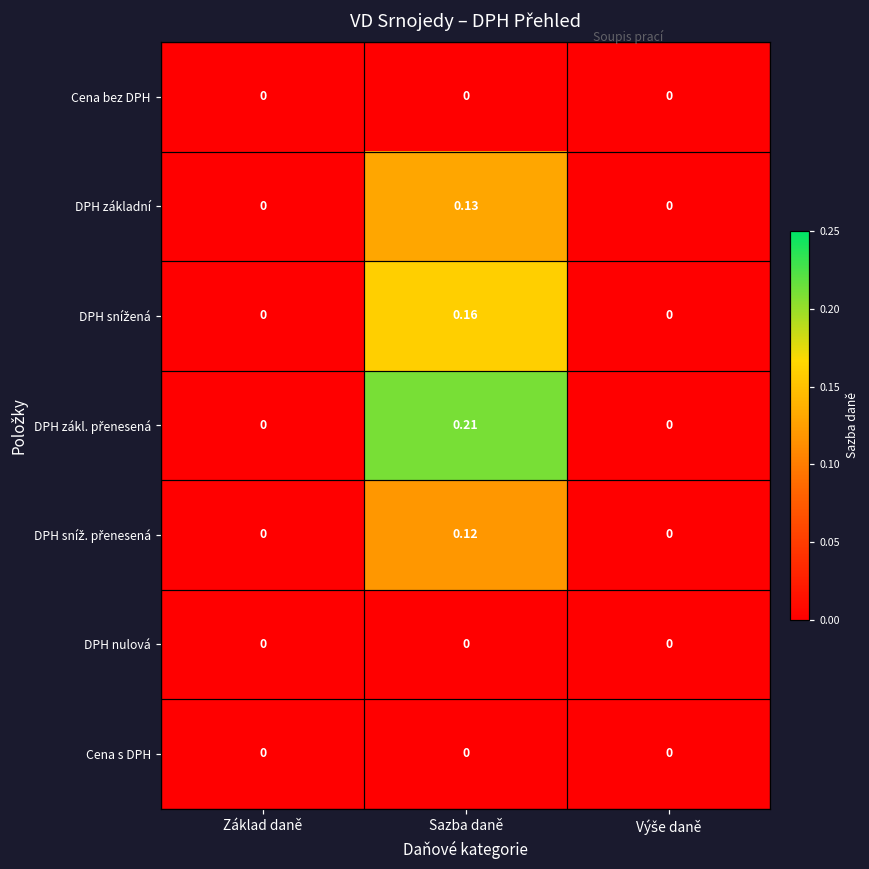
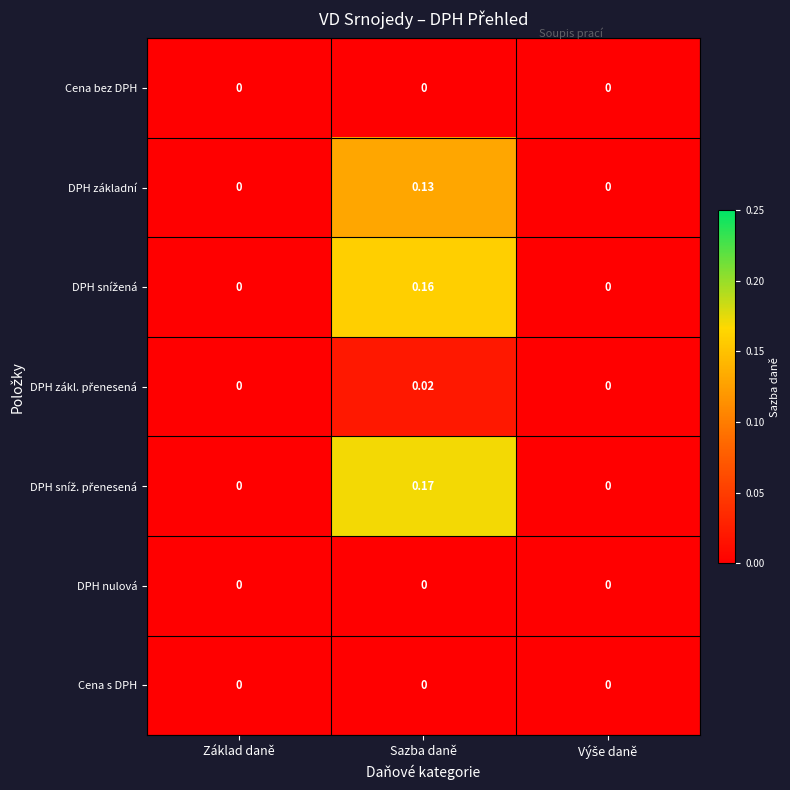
DPH zákl. přenesená, Sazba daně: 0.21 -> 0.02
DPH sníž. přenesená, Sazba daně: 0.12 -> 0.17
